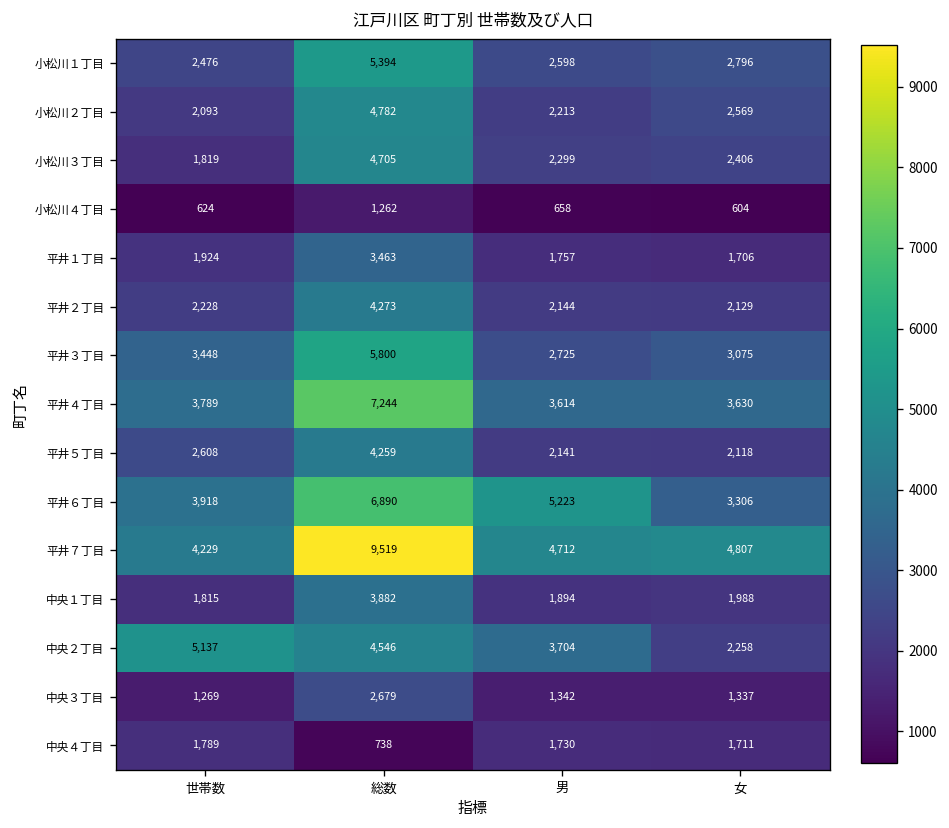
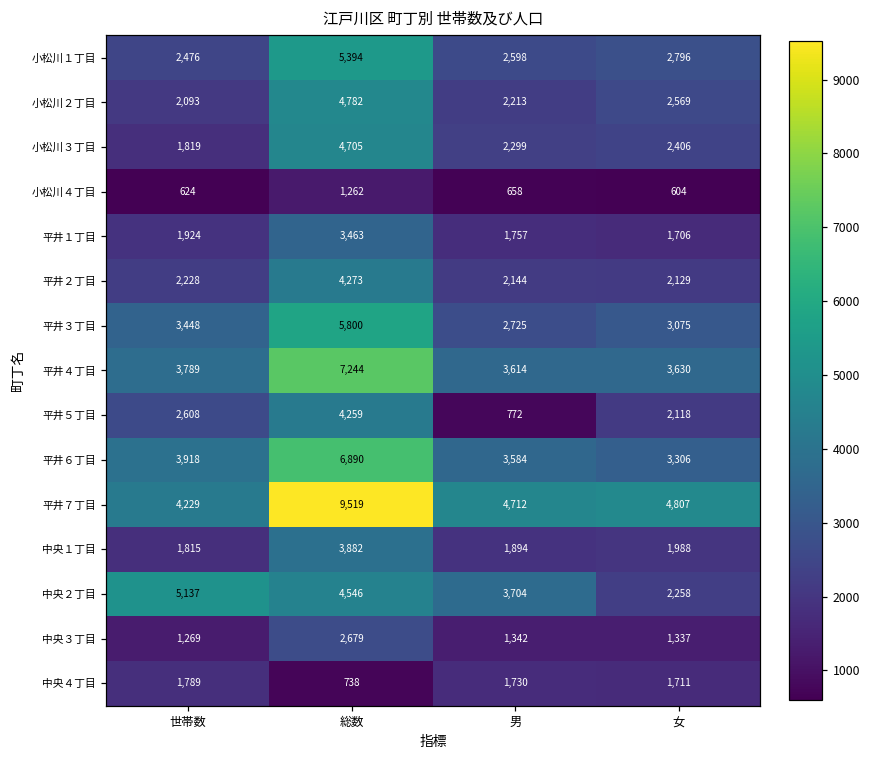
平井５丁目, 男: 2,141 -> 772
平井６丁目, 男: 5,223 -> 3,584
